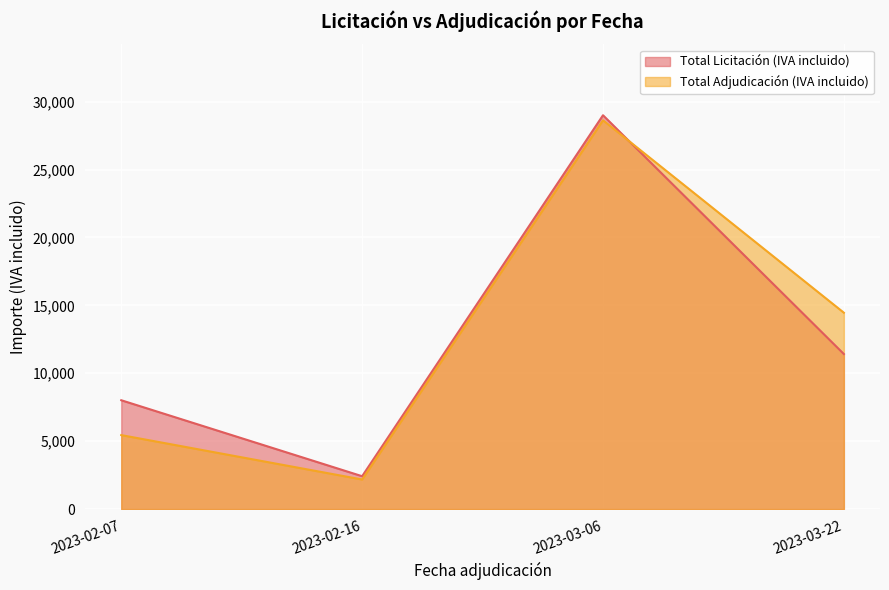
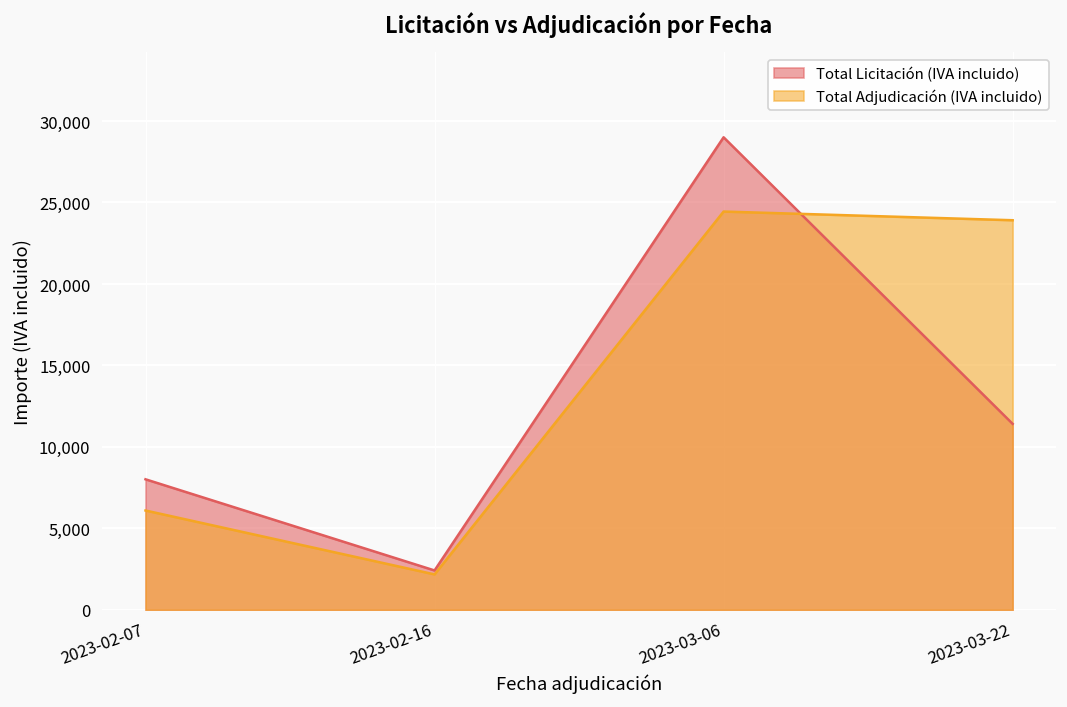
Total Adjudicación (IVA incluido), 2023-02-07: 5,400 -> 6,100
Total Adjudicación (IVA incluido), 2023-03-06: 28,600 -> 24,400
Total Adjudicación (IVA incluido), 2023-03-22: 14,500 -> 23,900
